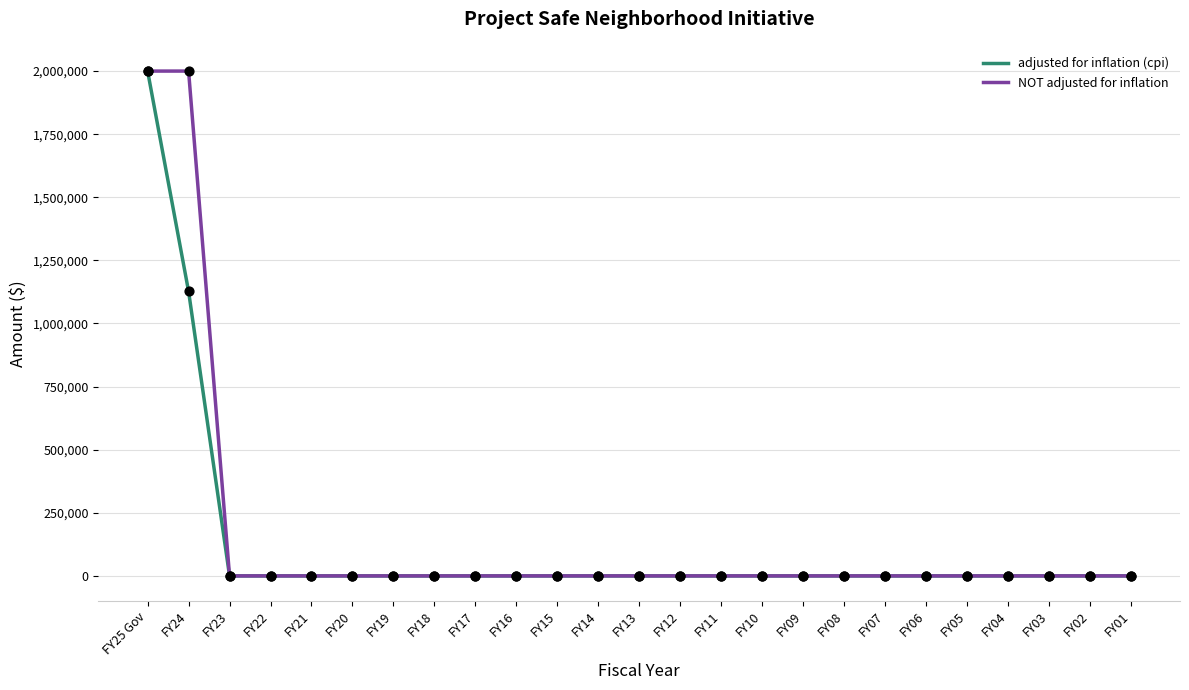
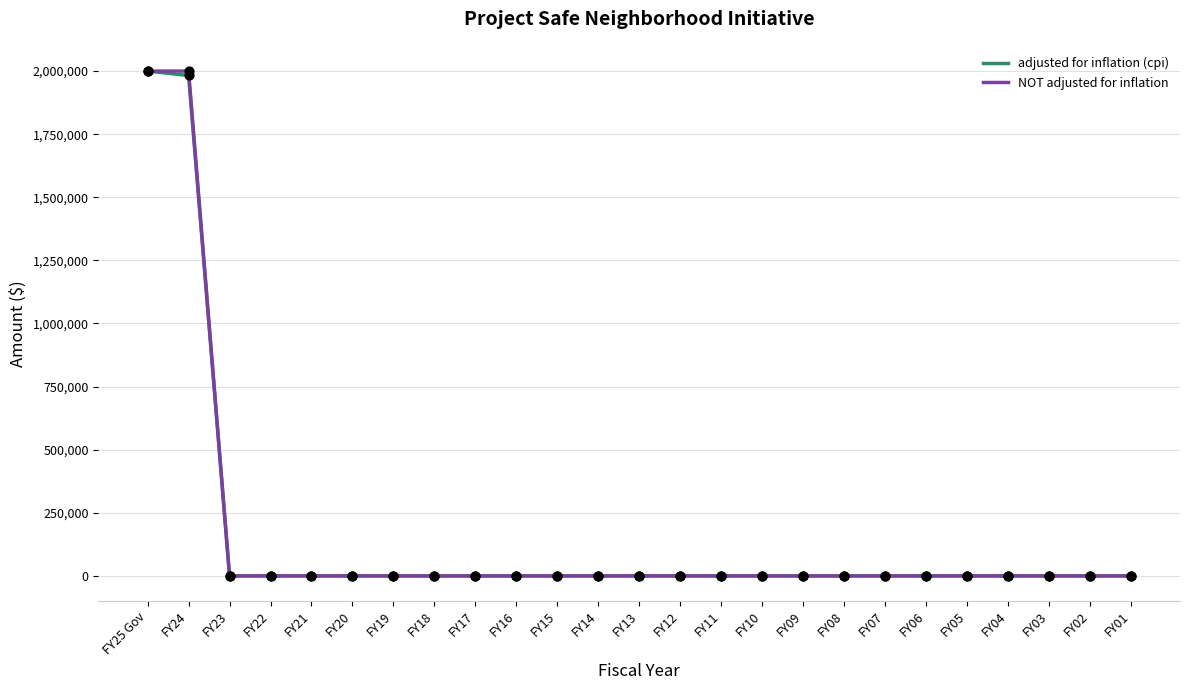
adjusted for inflation (cpi), FY24: 1,130,000 -> 1,980,000
